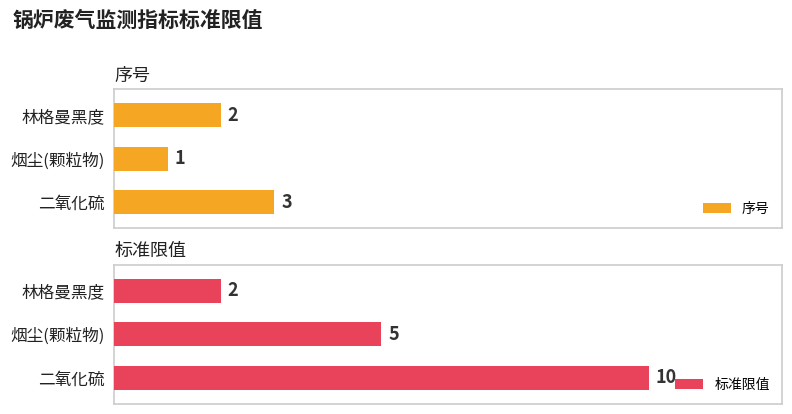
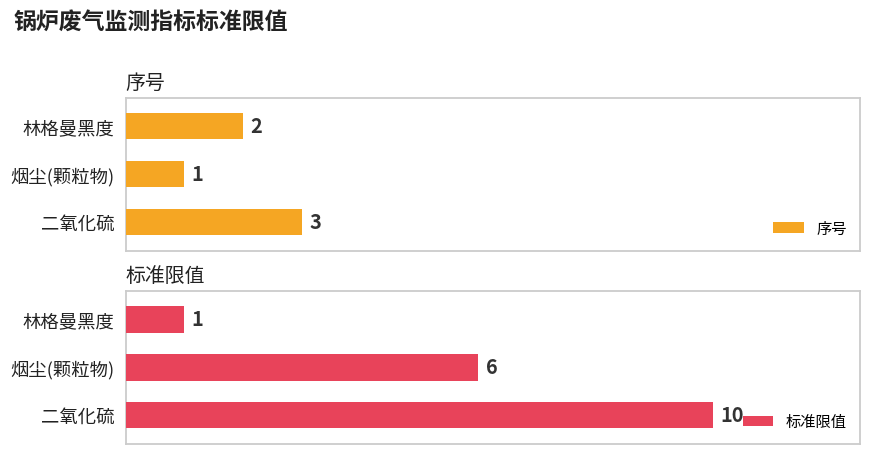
标准限值, 林格曼黑度: 2 -> 1
标准限值, 烟尘(颗粒物): 5 -> 6
